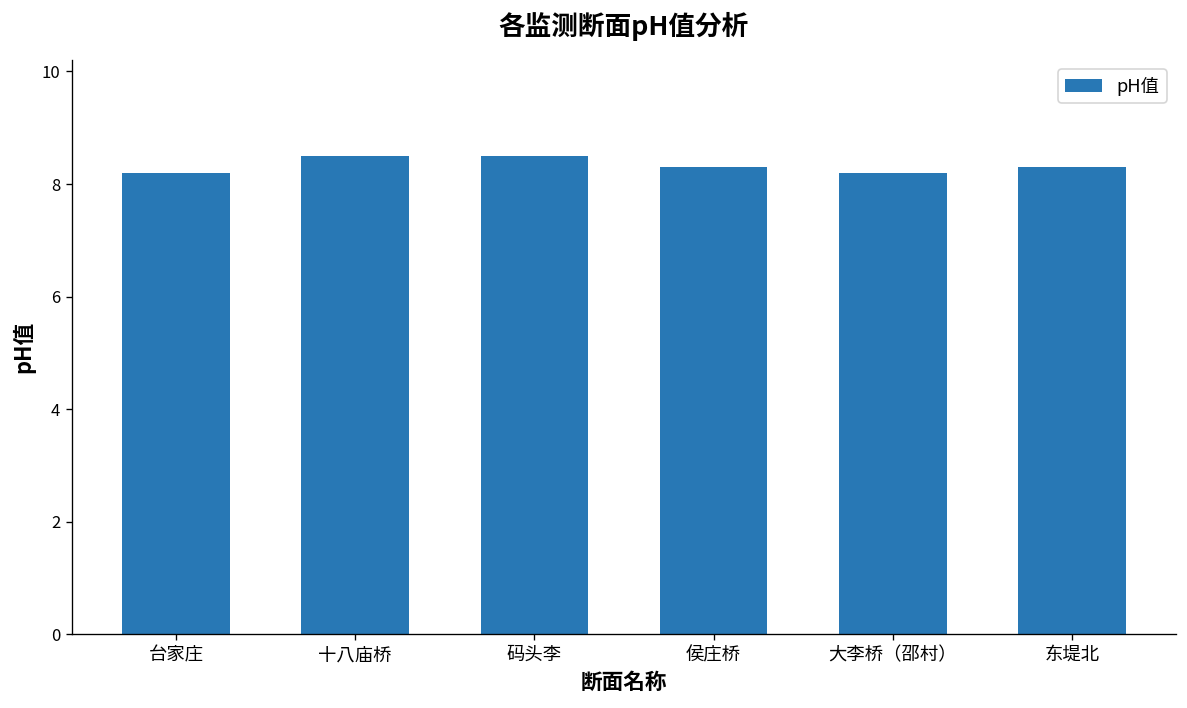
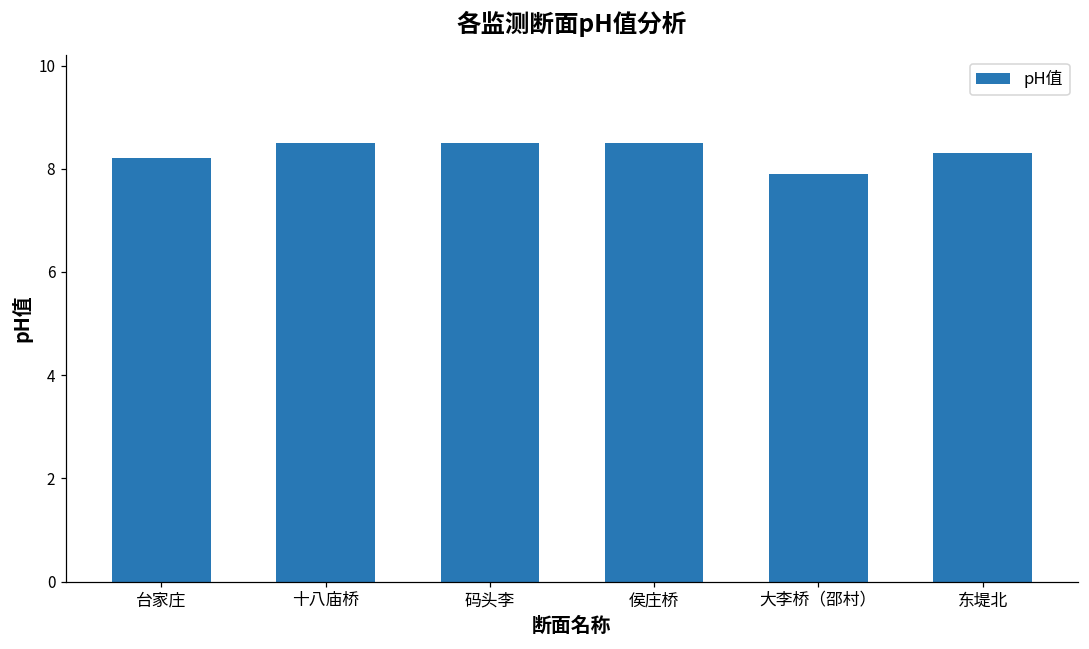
侯庄桥: 8.3 -> 8.5
大李桥（邵村）: 8.2 -> 7.9
